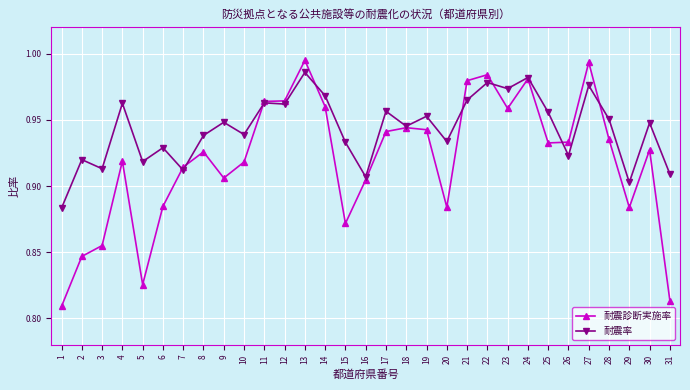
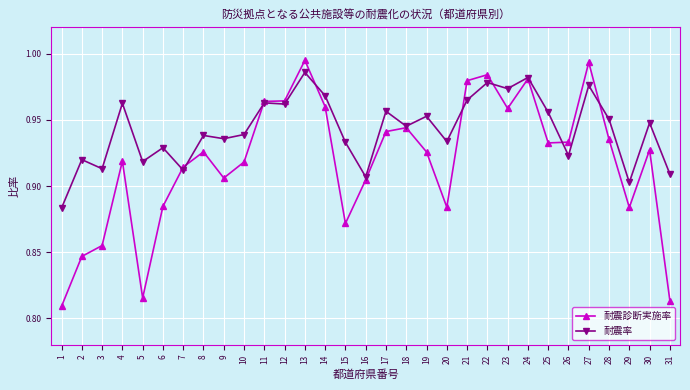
耐震診断実施率, 5: 0.826 -> 0.815
耐震率, 9: 0.948 -> 0.936
耐震診断実施率, 19: 0.943 -> 0.926
